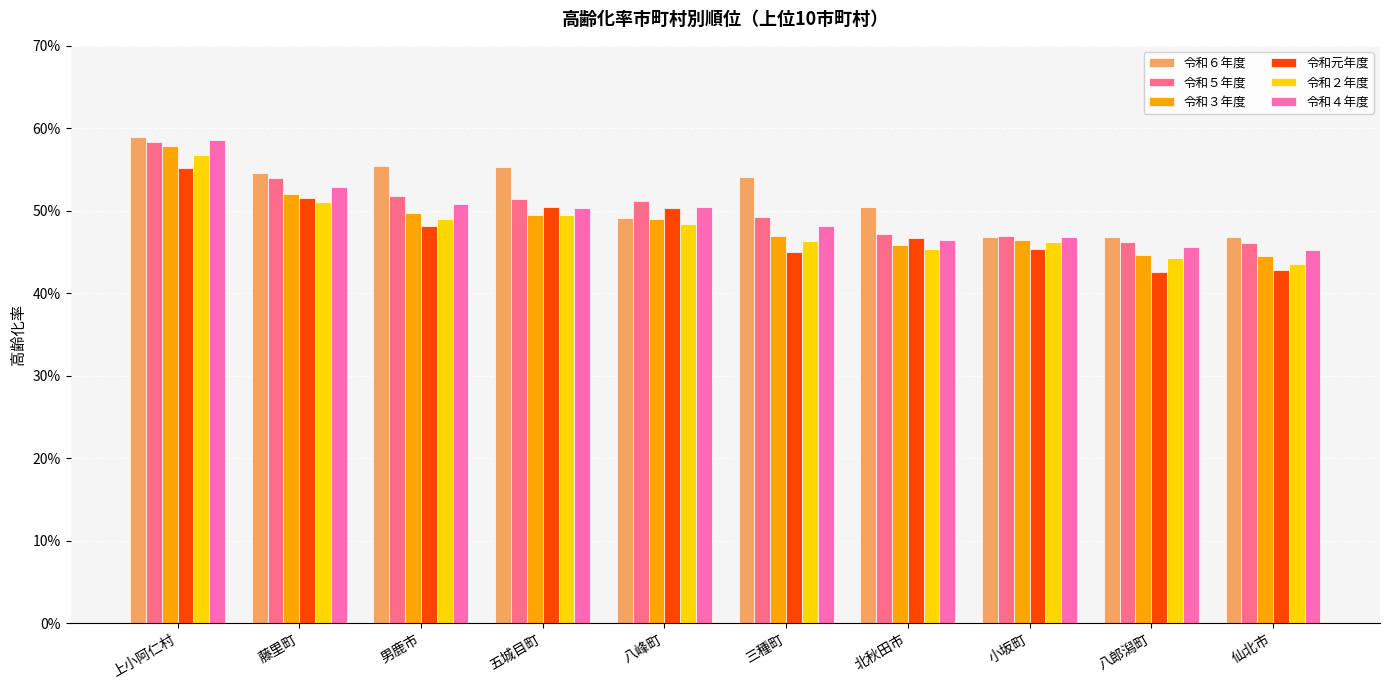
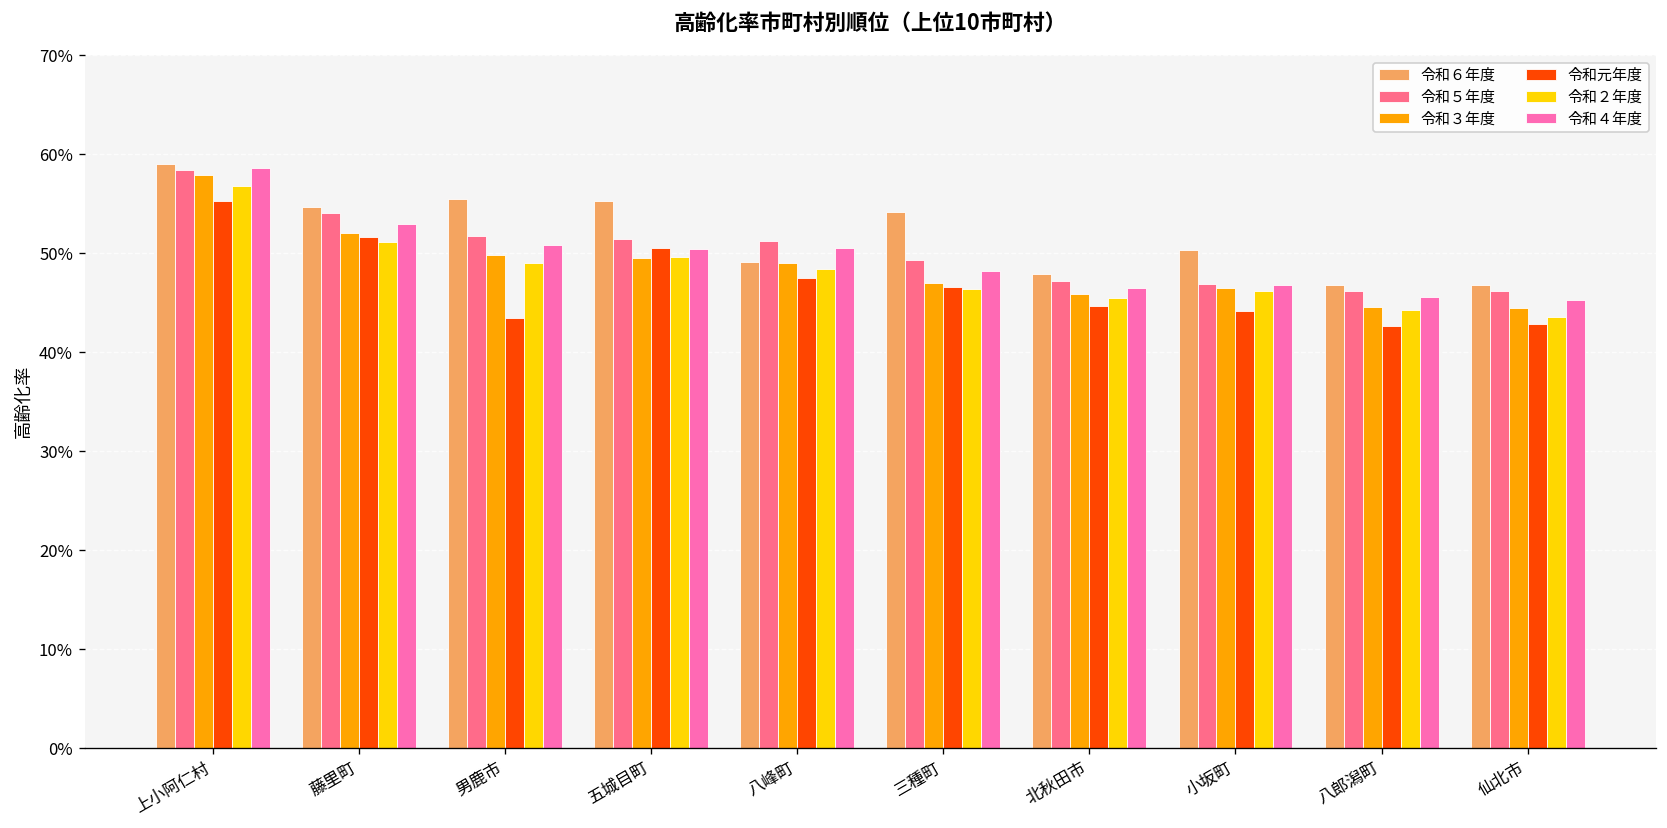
令和元年度, 男鹿市: 48% -> 43%
令和元年度, 八峰町: 50% -> 47%
令和元年度, 三種町: 45% -> 47%
令和６年度, 北秋田市: 50% -> 48%
令和元年度, 北秋田市: 47% -> 45%
令和６年度, 小坂町: 47% -> 50%
令和元年度, 小坂町: 45% -> 44%
